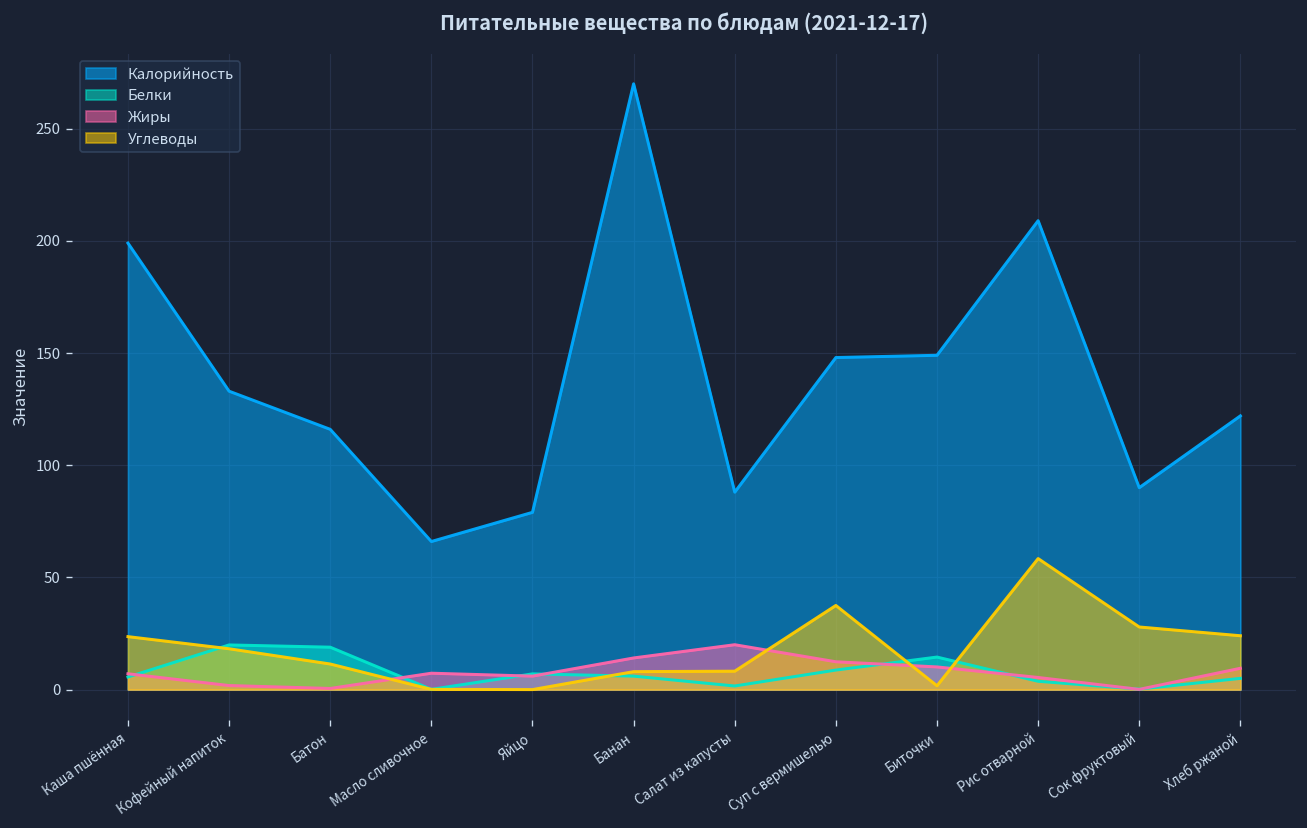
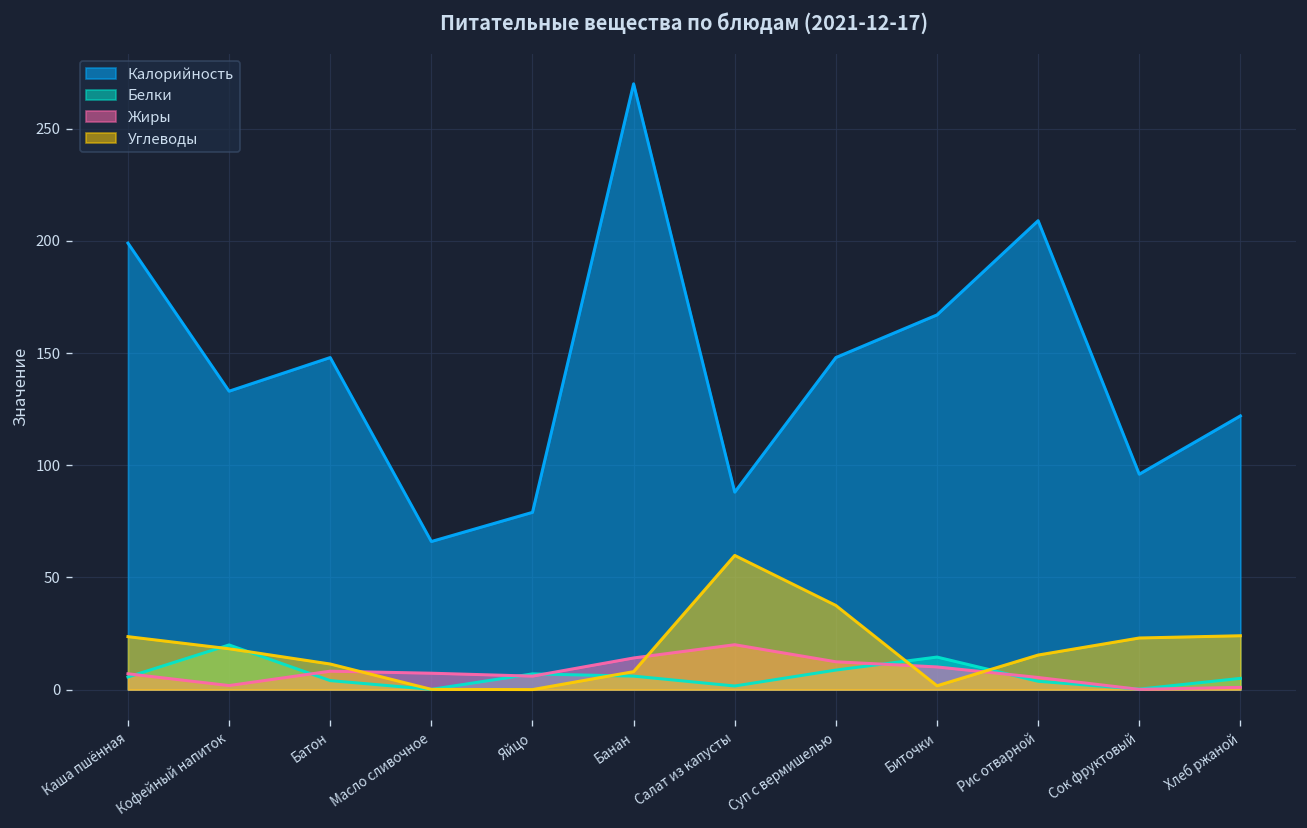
Калорийность, Батон: 116 -> 148
Белки, Батон: 19 -> 4
Жиры, Батон: 1 -> 8
Углеводы, Салат из капусты: 8 -> 60
Калорийность, Биточки: 149 -> 167
Углеводы, Рис отварной: 58 -> 15
Калорийность, Сок фруктовый: 90 -> 96
Углеводы, Сок фруктовый: 28 -> 23
Жиры, Хлеб ржаной: 10 -> 1
